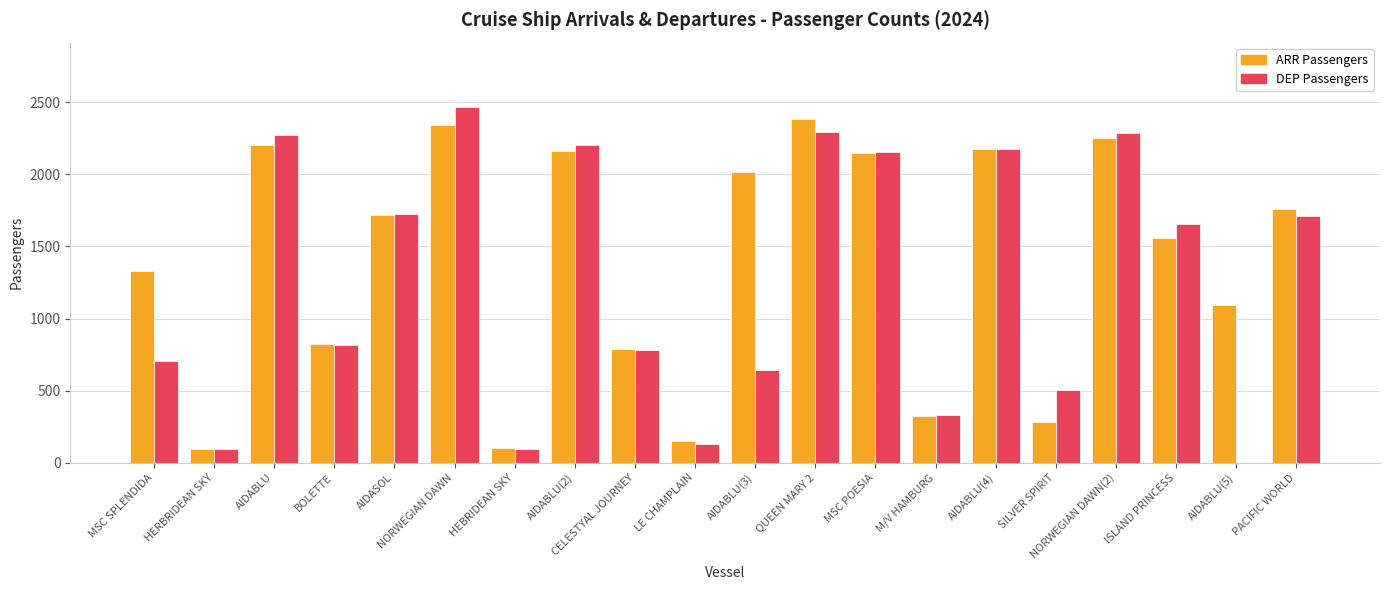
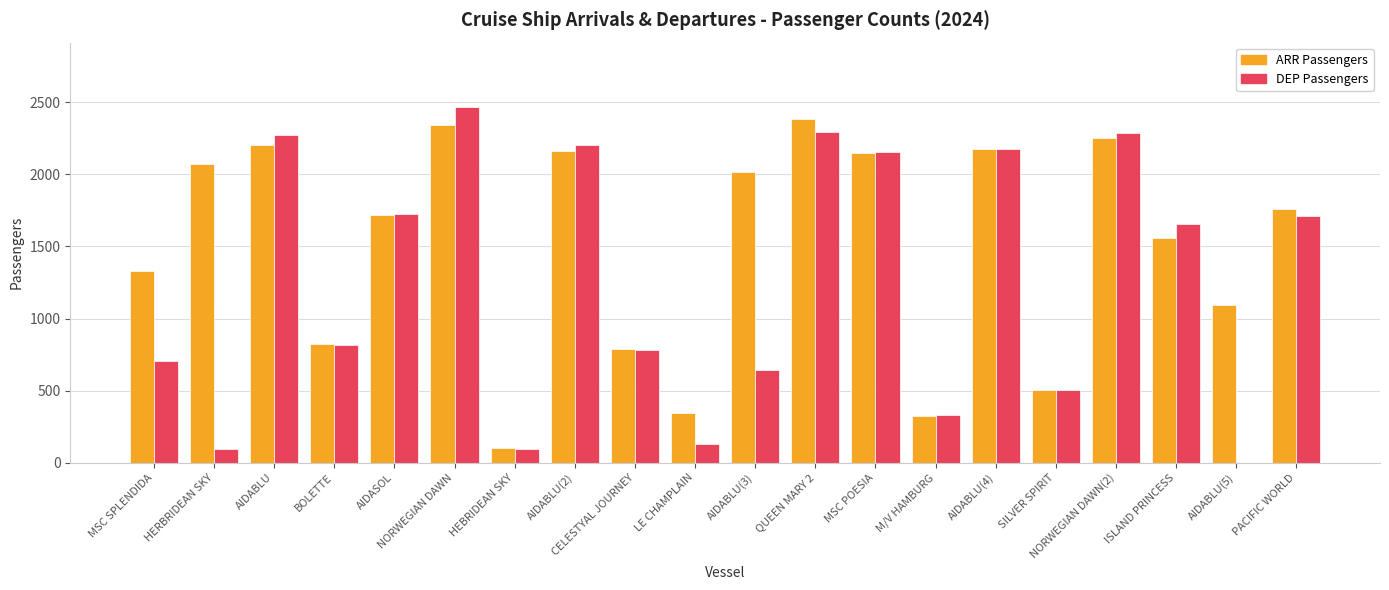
ARR Passengers, HERBRIDEAN SKY: 100 -> 2070
ARR Passengers, LE CHAMPLAIN: 150 -> 350
ARR Passengers, SILVER SPIRIT: 280 -> 500
